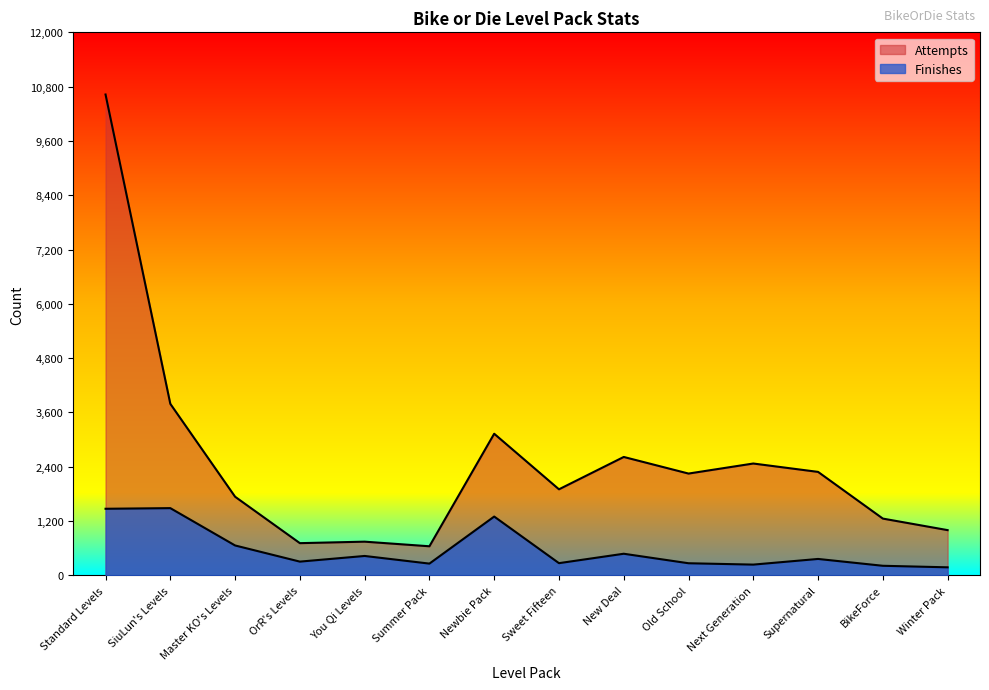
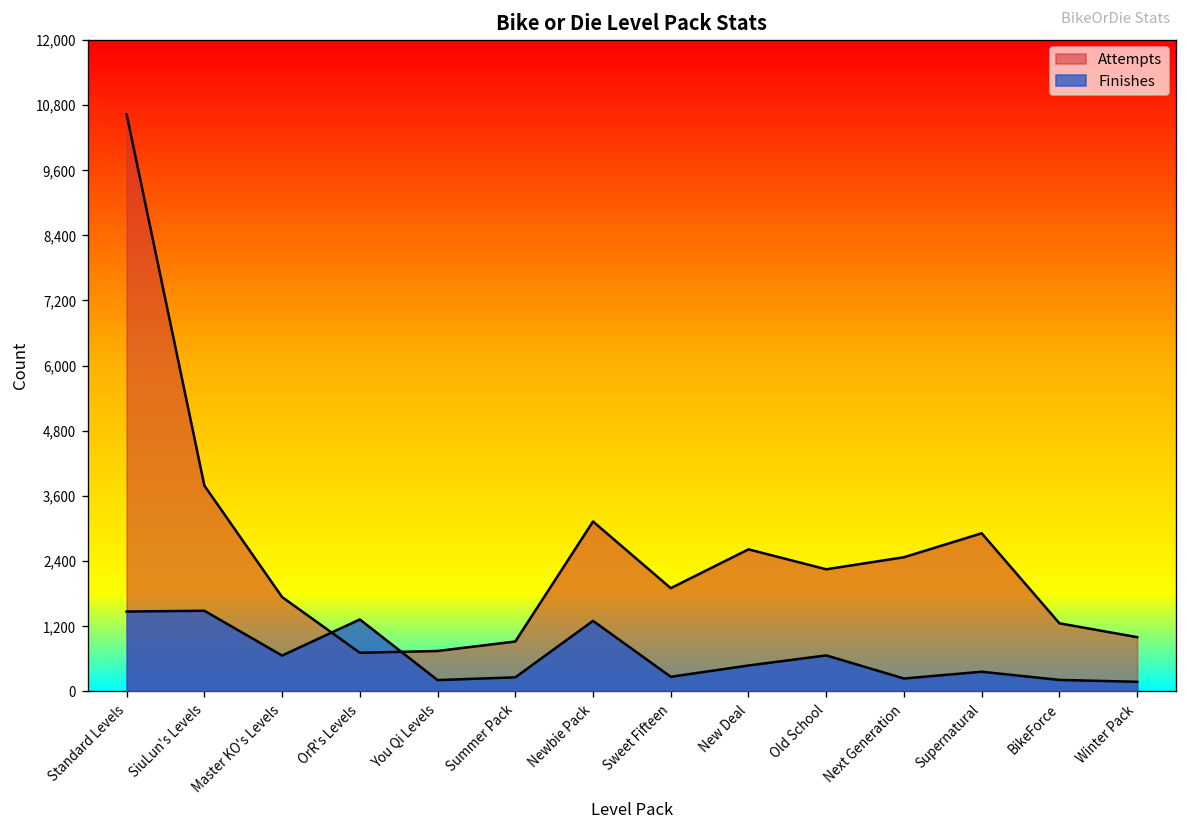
Finishes, OrR's Levels: 300 -> 1,300
Finishes, You Qi Levels: 400 -> 200
Attempts, Summer Pack: 600 -> 900
Finishes, Old School: 300 -> 700
Attempts, Supernatural: 2,300 -> 2,900
